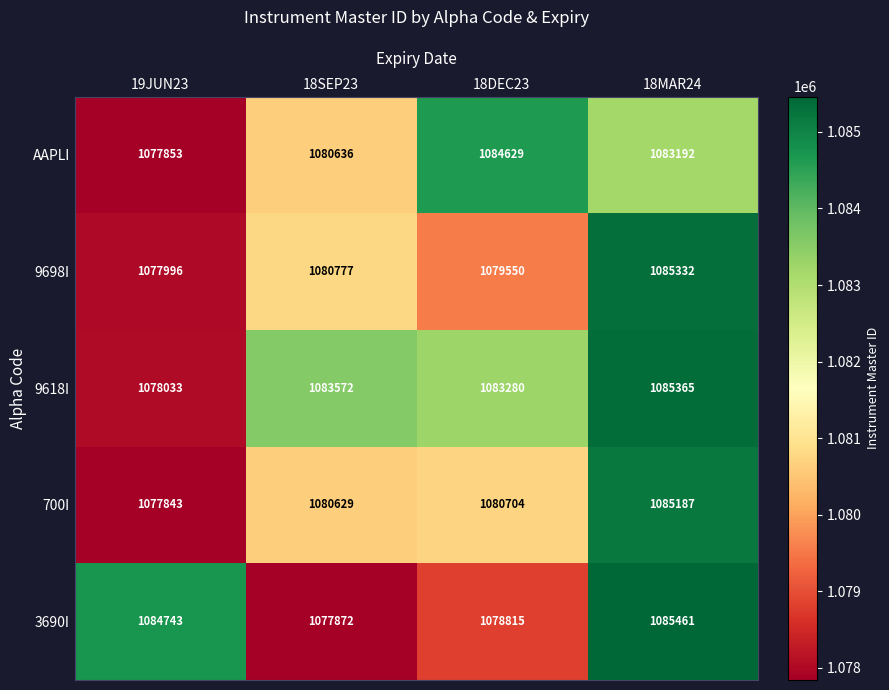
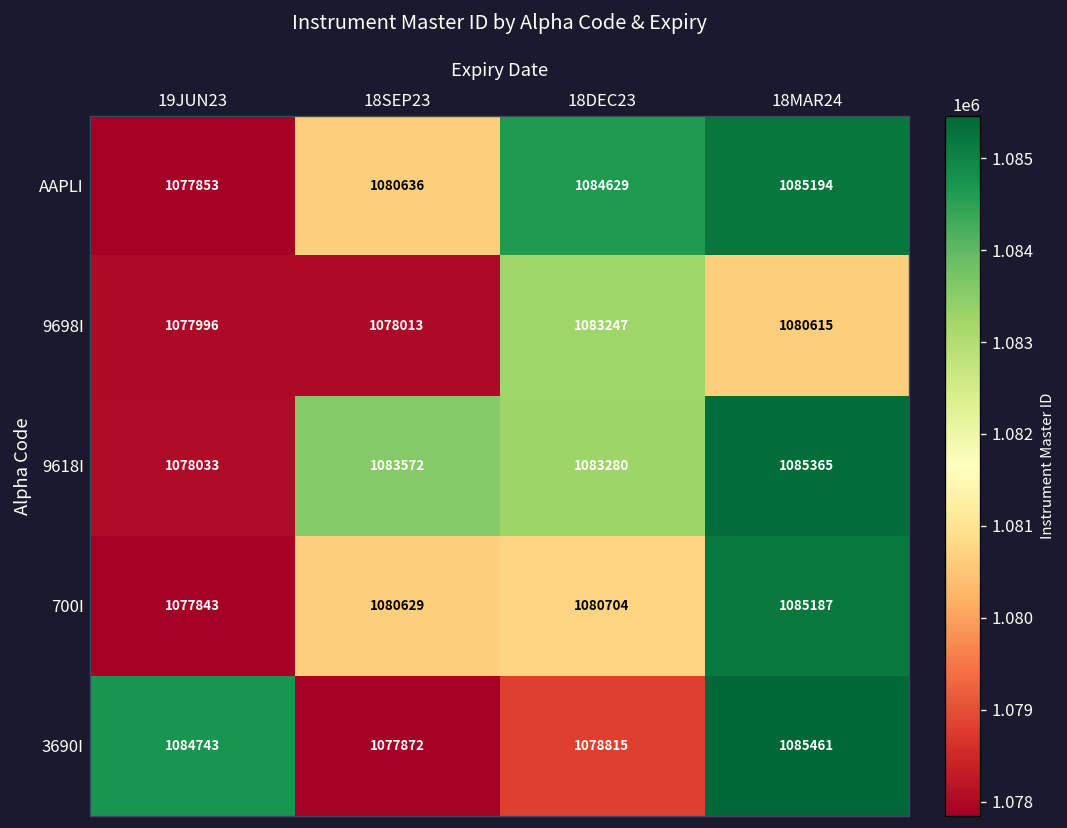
AAPLI, 18MAR24: 1083192 -> 1085194
9698I, 18SEP23: 1080777 -> 1078013
9698I, 18DEC23: 1079550 -> 1083247
9698I, 18MAR24: 1085332 -> 1080615
